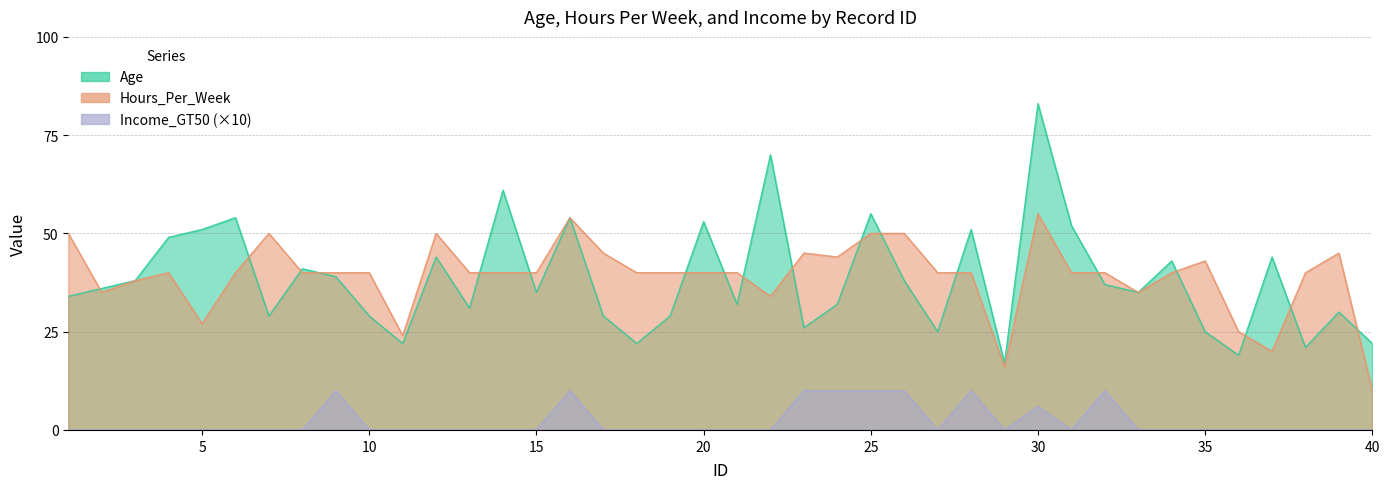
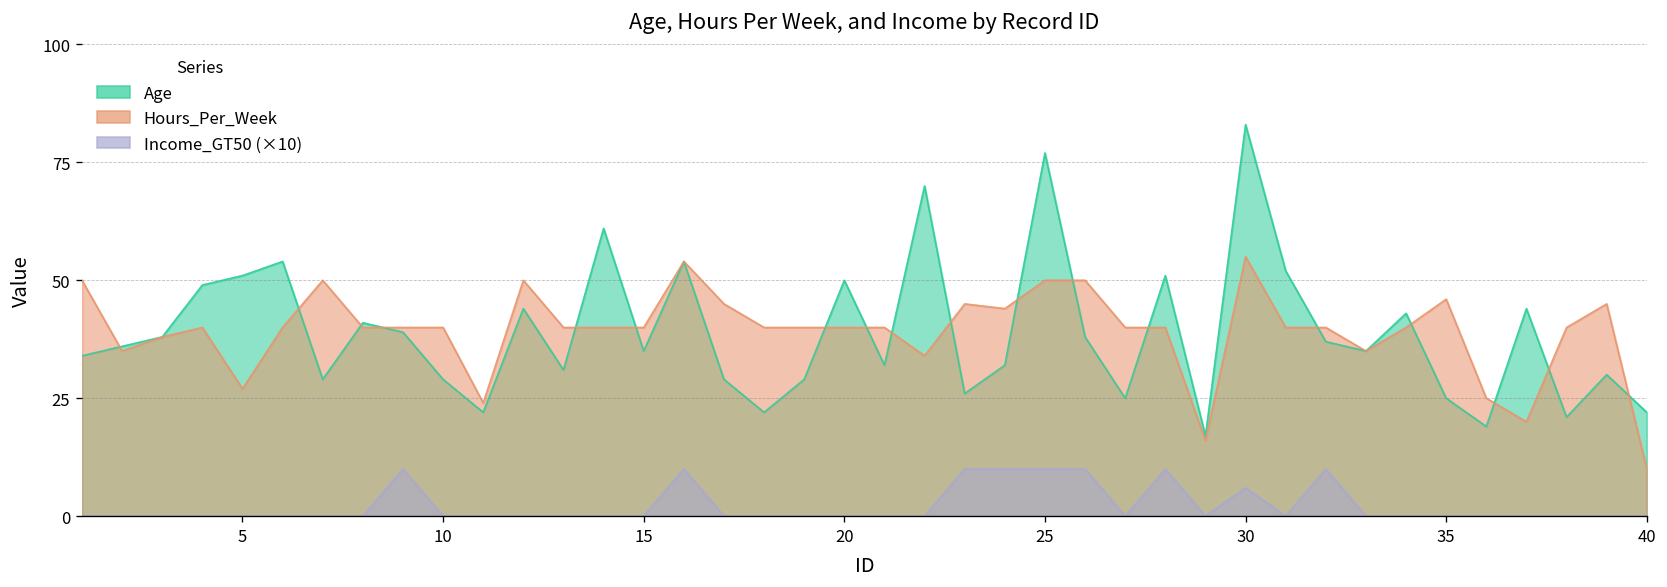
Age, 20: 53 -> 50
Age, 25: 55 -> 77
Hours_Per_Week, 35: 43 -> 46
